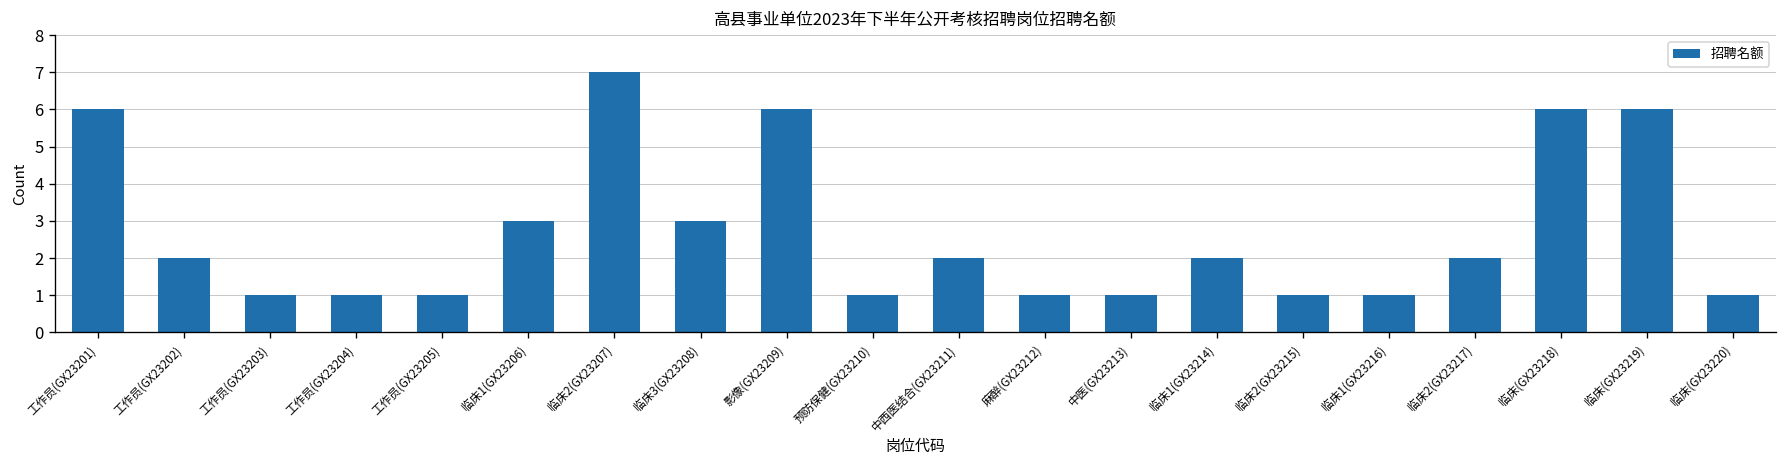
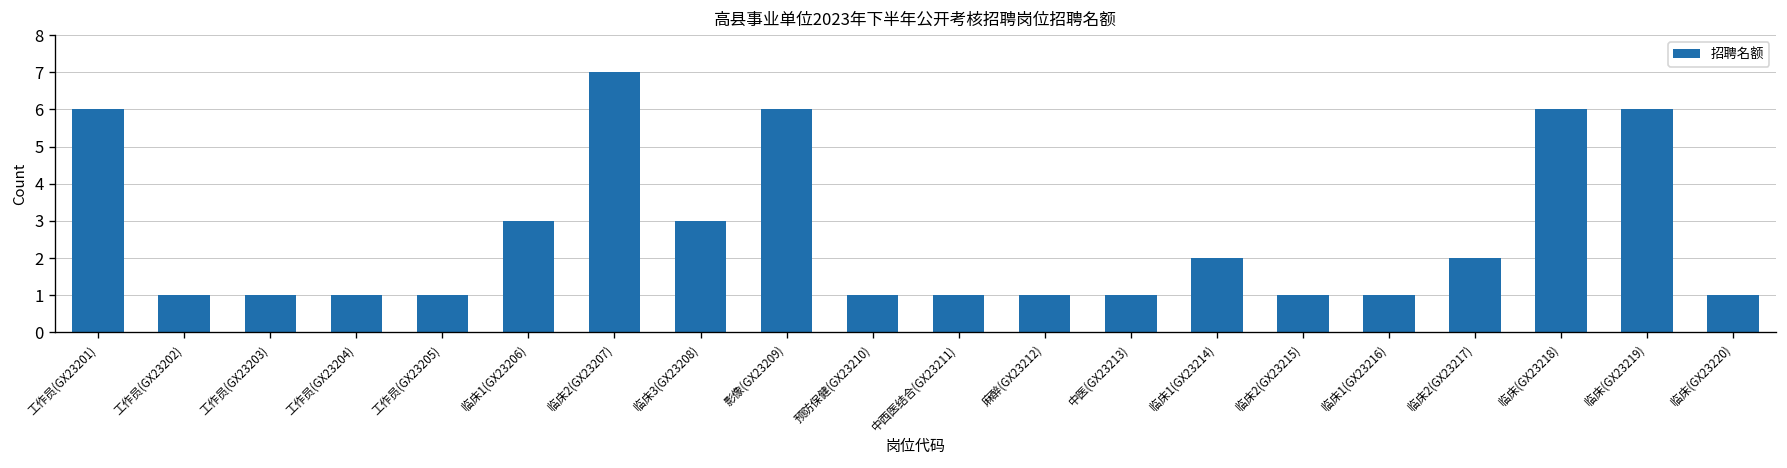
工作员(GX23202): 2 -> 1
中西医结合(GX23211): 2 -> 1
